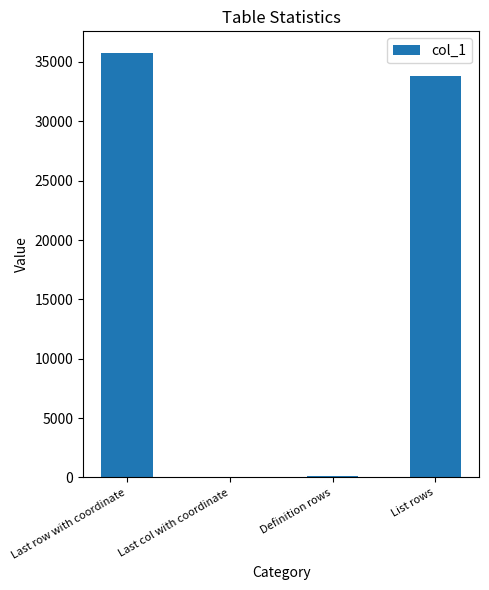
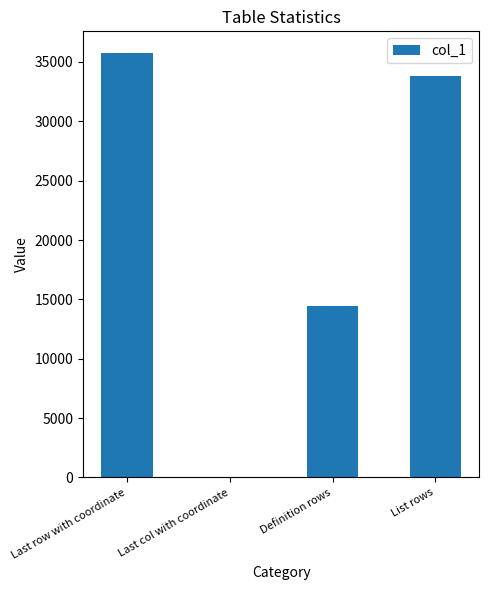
Definition rows: 100 -> 14500
